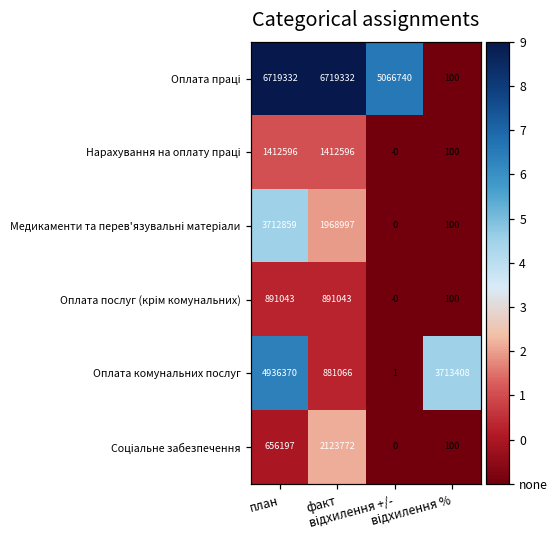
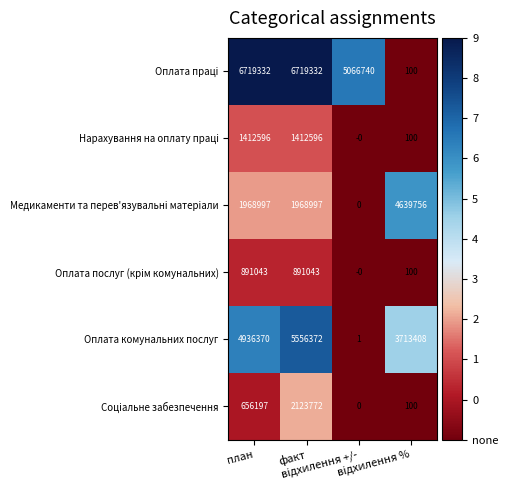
Медикаменти та перев'язувальні матеріали, план: 3712859 -> 1968997
Медикаменти та перев'язувальні матеріали, відхилення %: 100 -> 4639756
Оплата комунальних послуг, факт: 881066 -> 5556372
